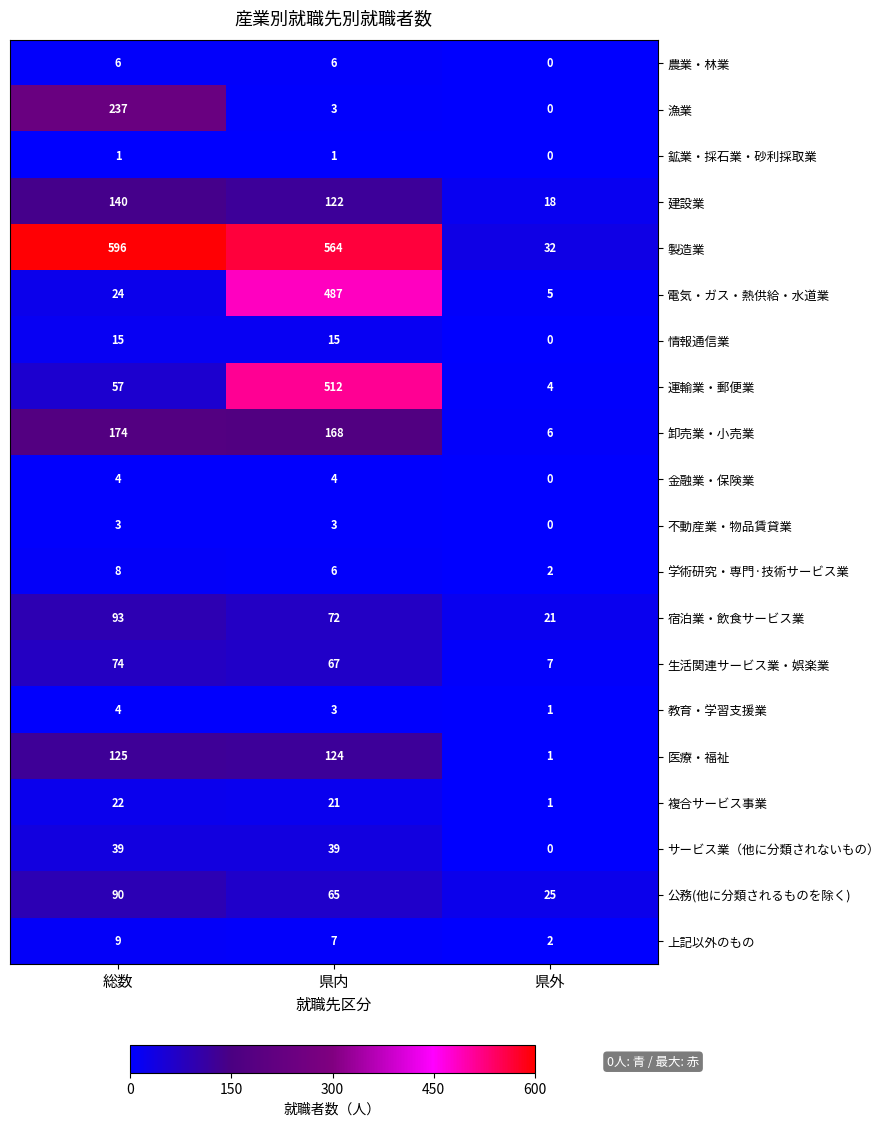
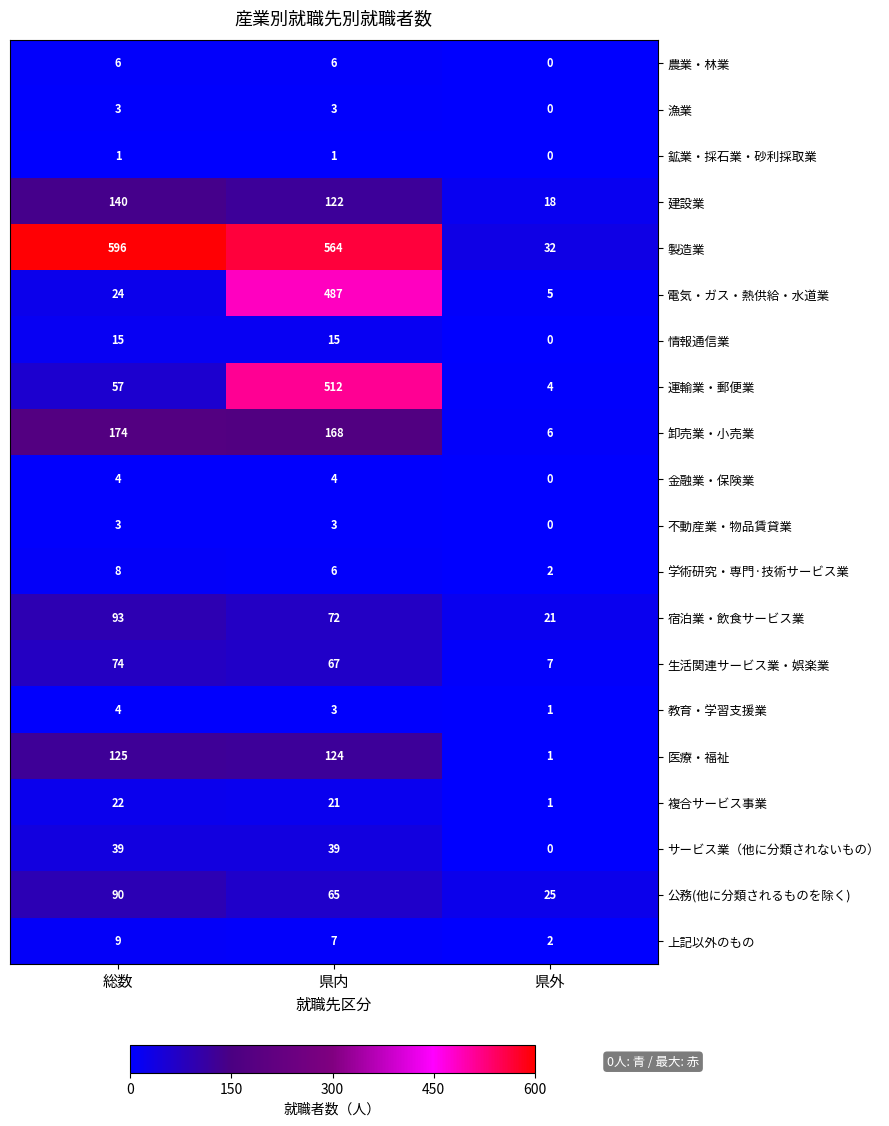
漁業, 総数: 237 -> 3
